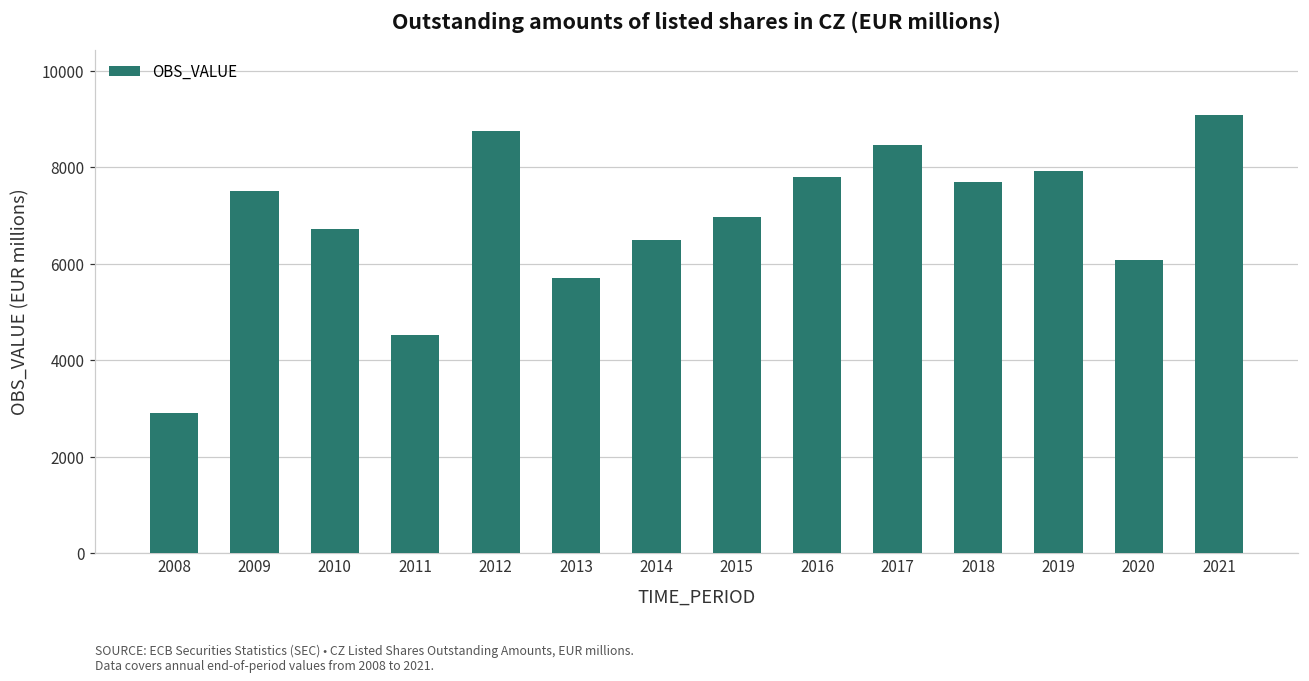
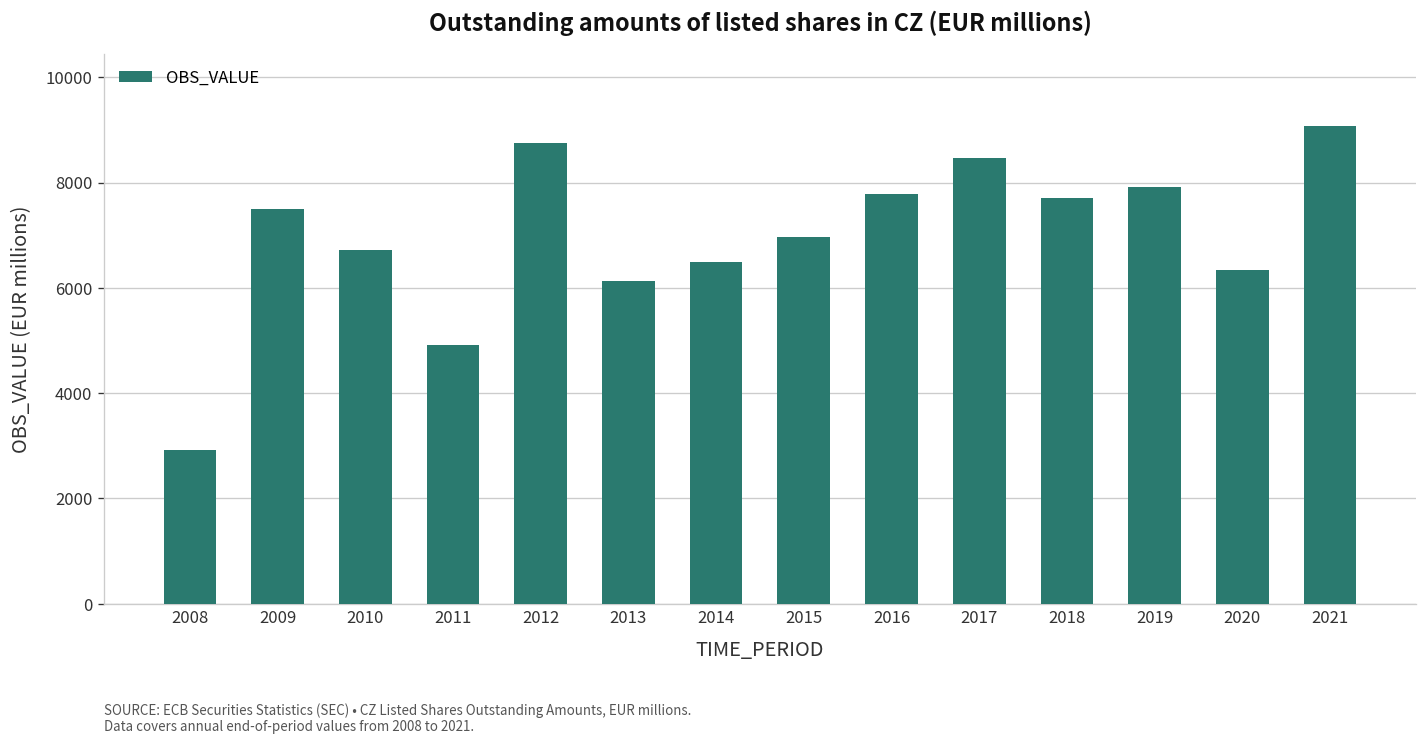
2011: 4500 -> 4900
2013: 5700 -> 6100
2020: 6100 -> 6300
